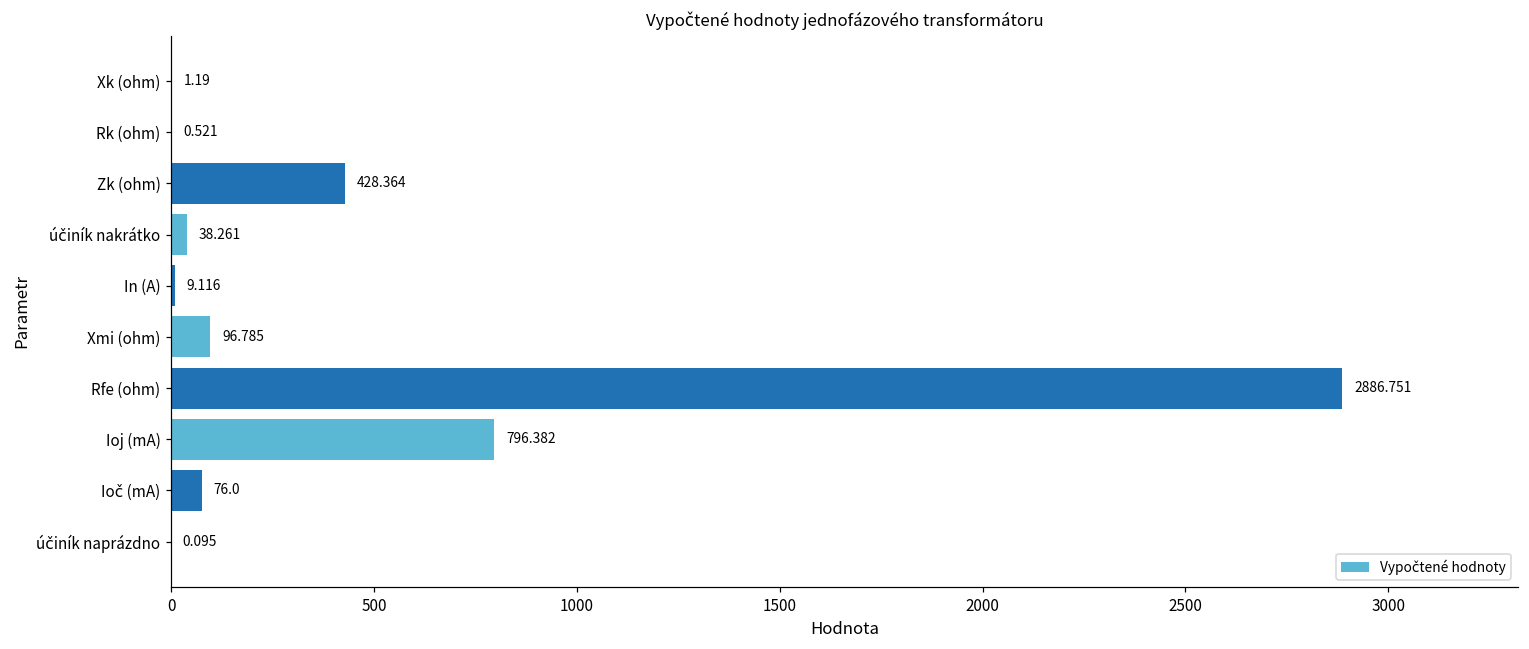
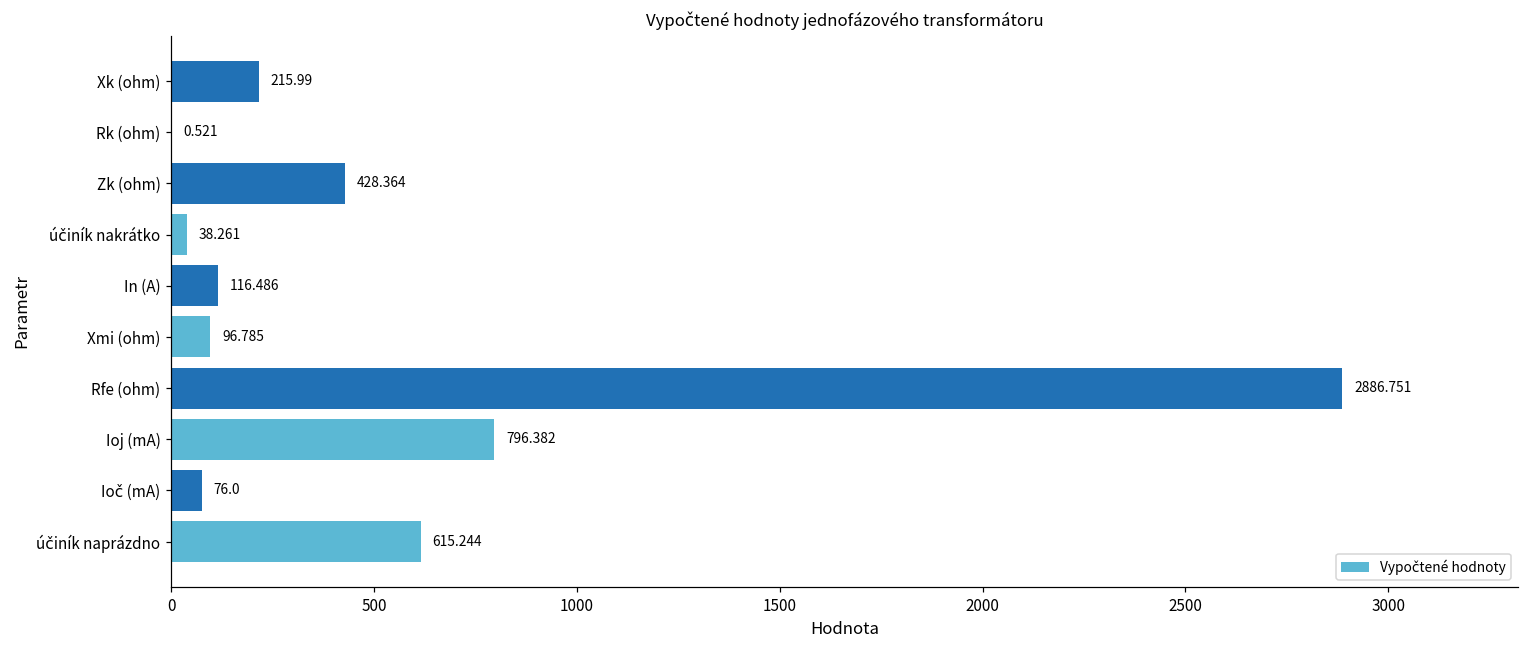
Xk (ohm): 1.19 -> 215.99
In (A): 9.116 -> 116.486
účiník naprázdno: 0.095 -> 615.244
